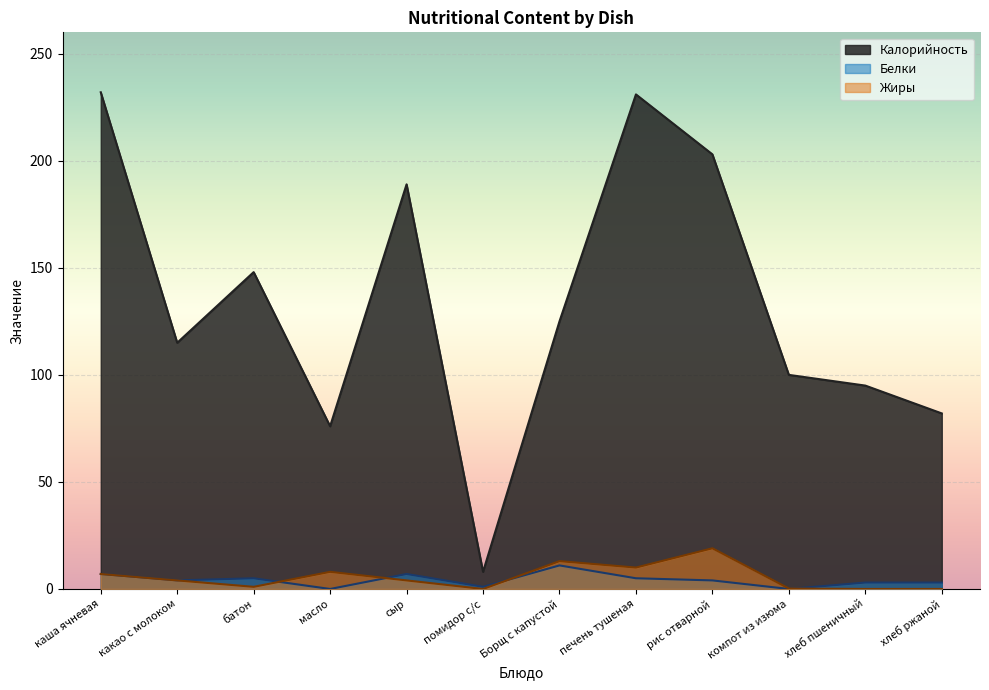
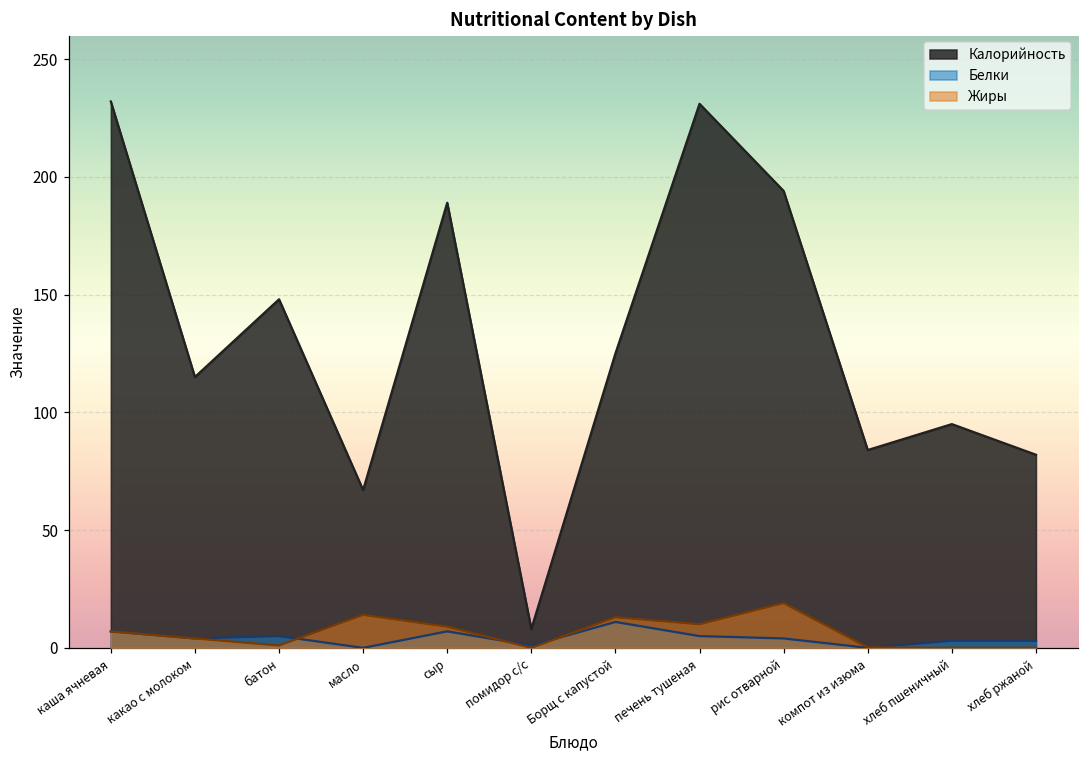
Калорийность, масло: 76 -> 67
Жиры, масло: 8 -> 14
Жиры, сыр: 4 -> 9
Калорийность, рис отварной: 203 -> 194
Калорийность, компот из изюма: 100 -> 84
